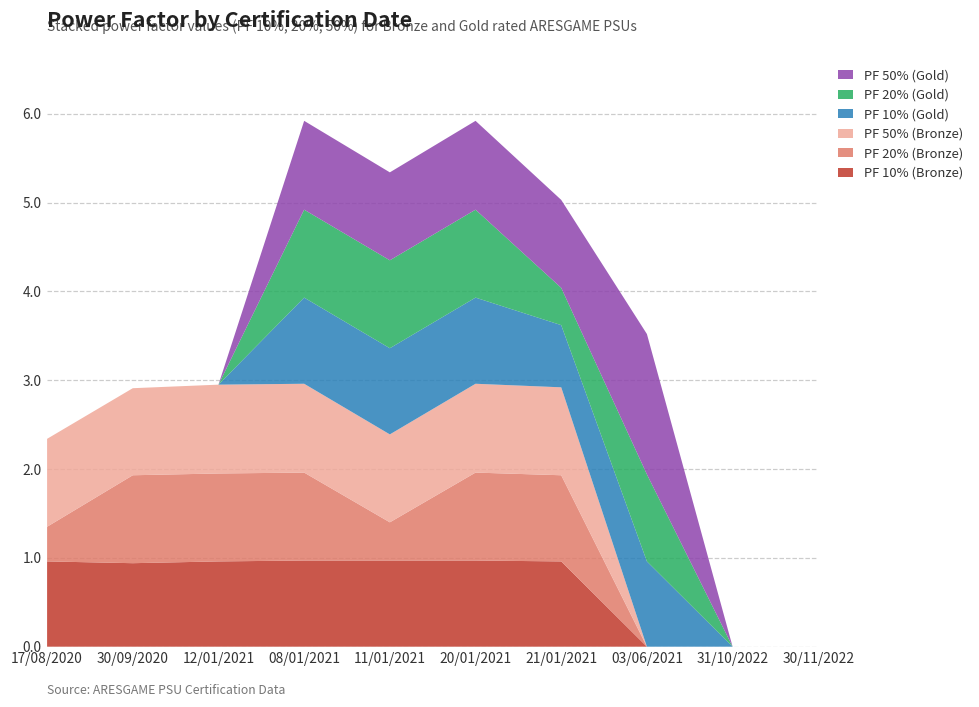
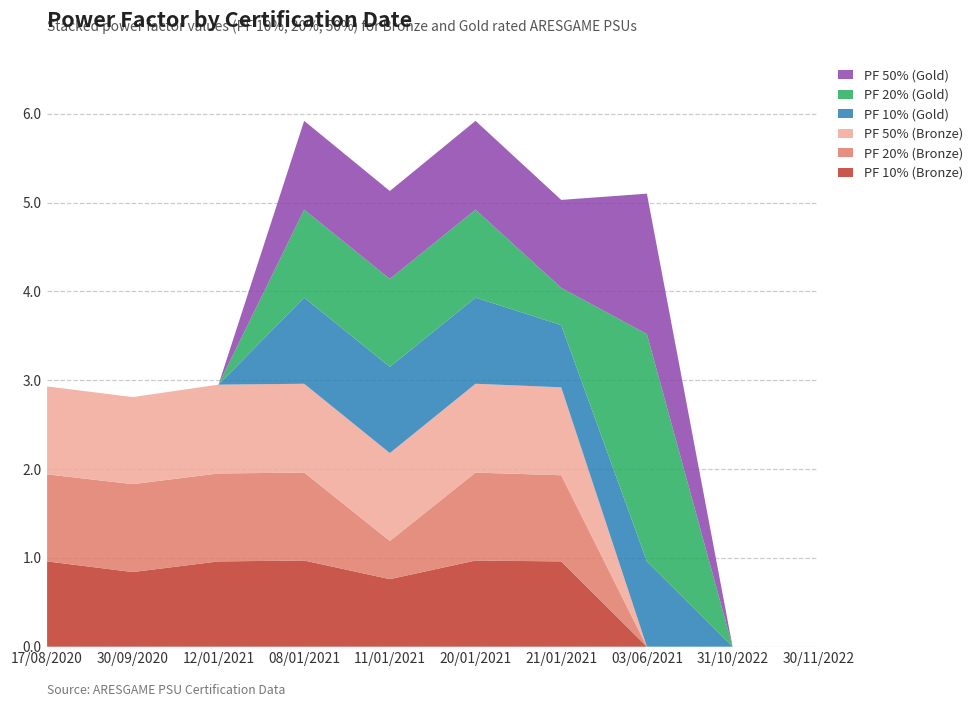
PF 20% (Bronze), 17/08/2020: 0.4 -> 1.0
PF 10% (Bronze), 30/09/2020: 0.9 -> 0.8
PF 10% (Bronze), 11/01/2021: 1.0 -> 0.8
PF 20% (Gold), 03/06/2021: 1.0 -> 2.6
